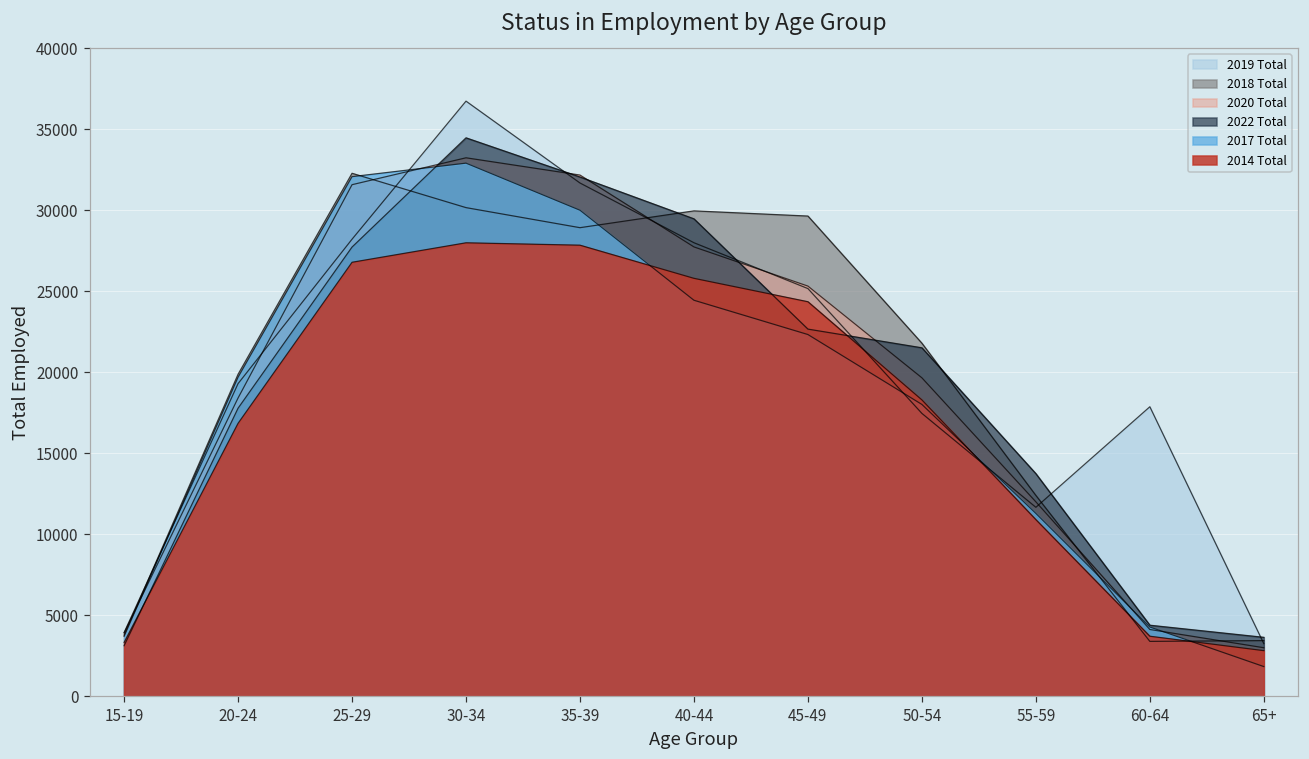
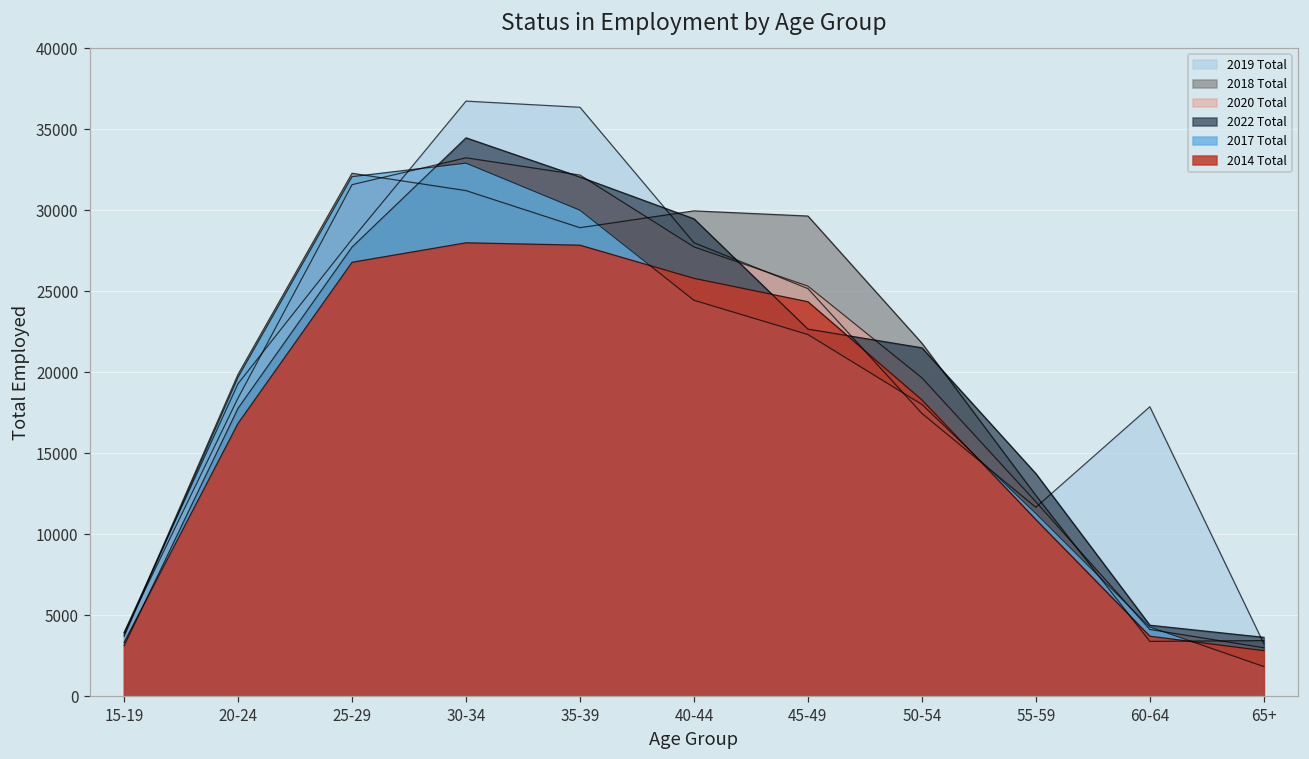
2018 Total, 30-34: 30200 -> 31200
2019 Total, 35-39: 31700 -> 36300
